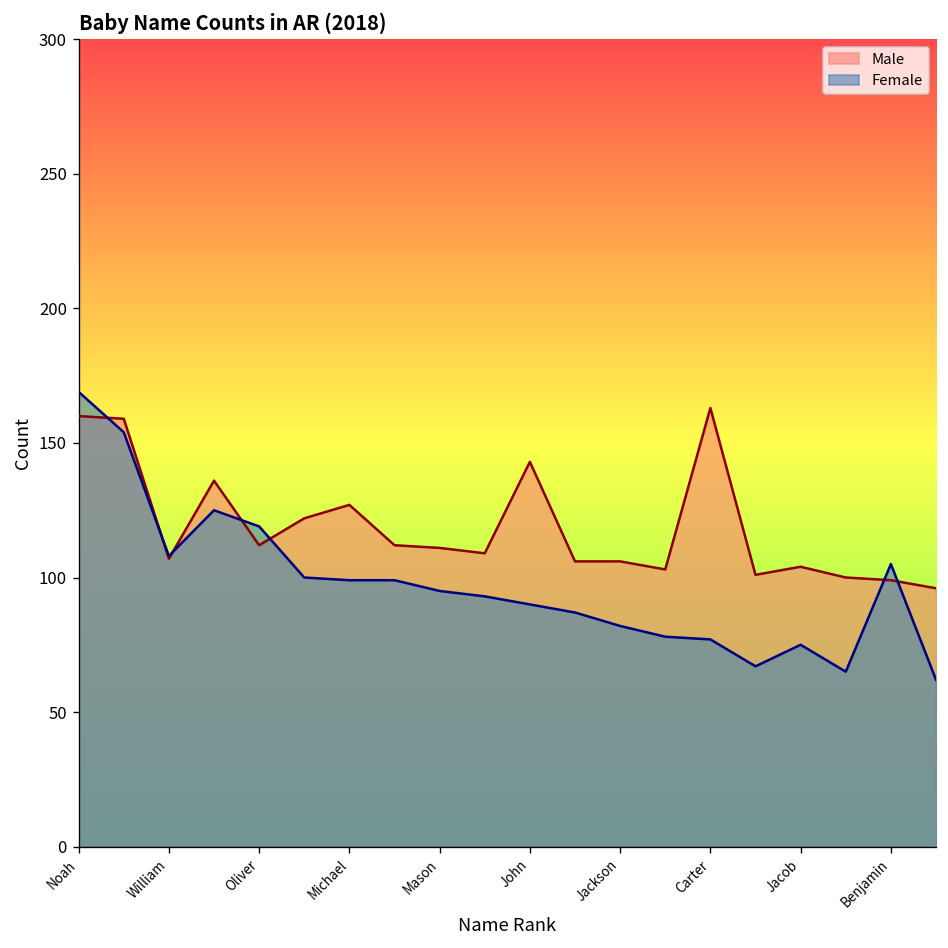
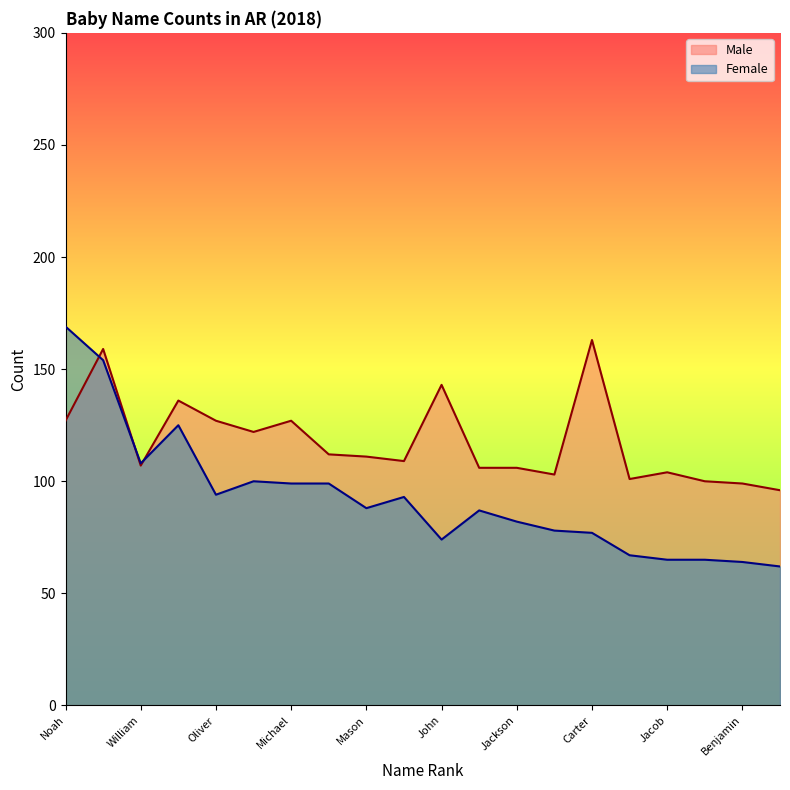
Male, Noah: 160 -> 127
Male, Oliver: 112 -> 127
Female, Oliver: 119 -> 94
Female, Mason: 95 -> 88
Female, John: 90 -> 74
Female, Jacob: 75 -> 65
Female, Benjamin: 105 -> 64
